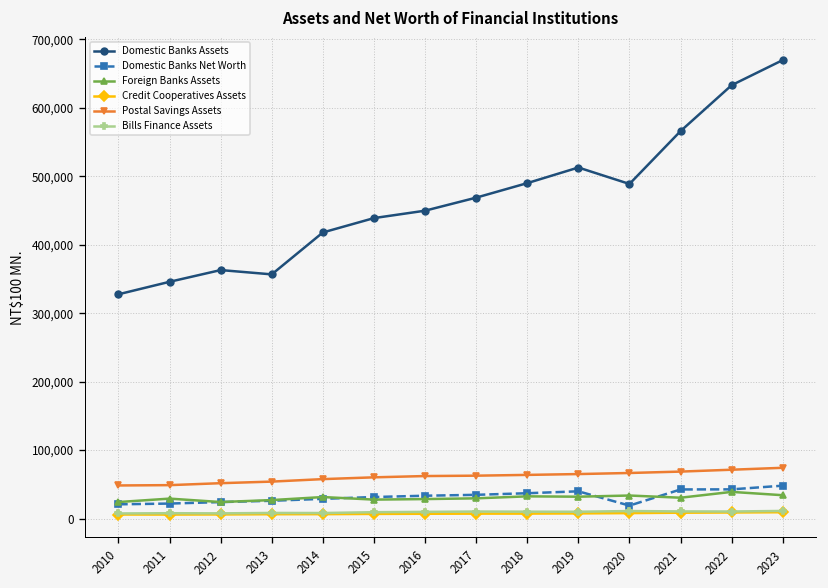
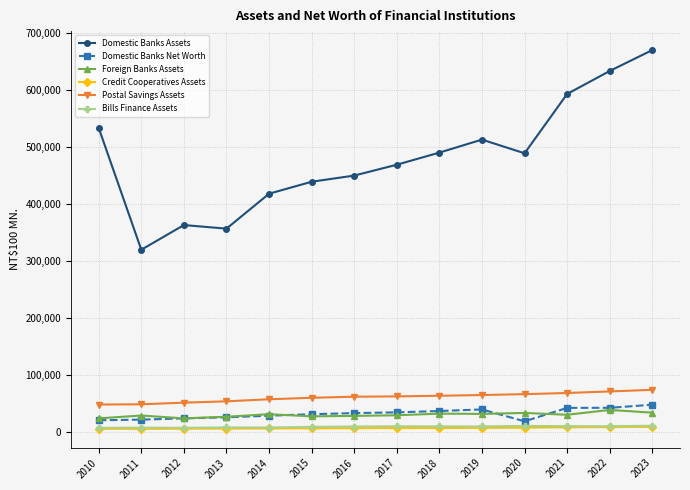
Domestic Banks Assets, 2010: 330,000 -> 530,000
Domestic Banks Assets, 2011: 350,000 -> 320,000
Domestic Banks Assets, 2021: 570,000 -> 590,000
